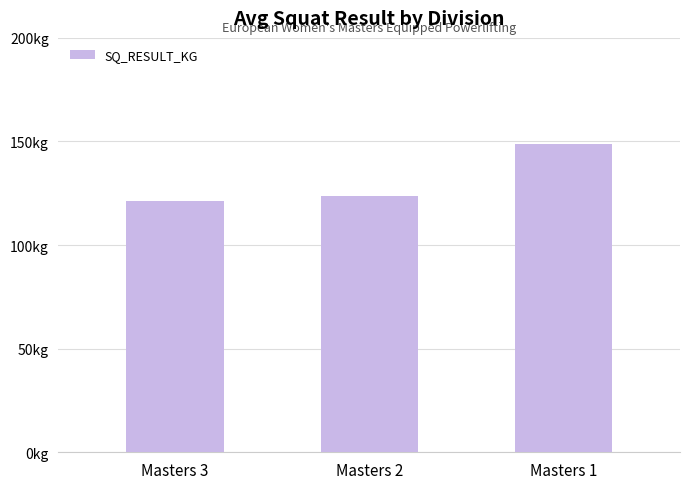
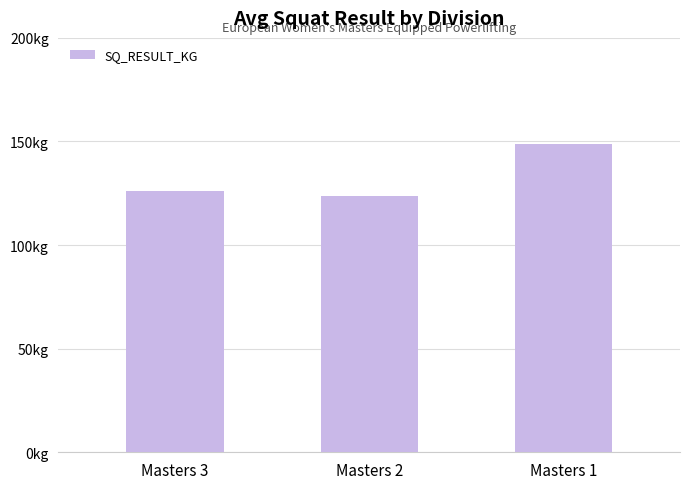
Masters 3: 121kg -> 126kg
